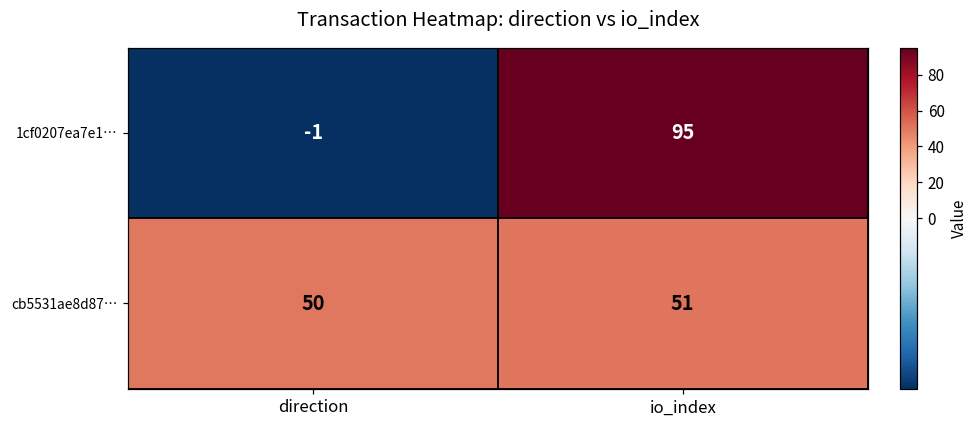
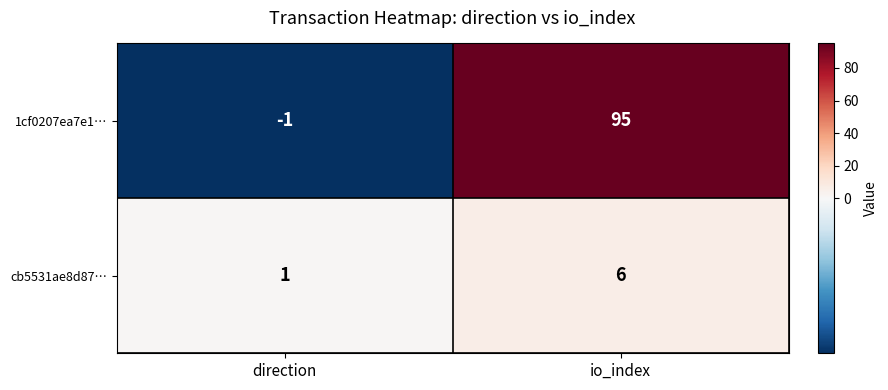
cb5531ae8d87…, direction: 50 -> 1
cb5531ae8d87…, io_index: 51 -> 6
